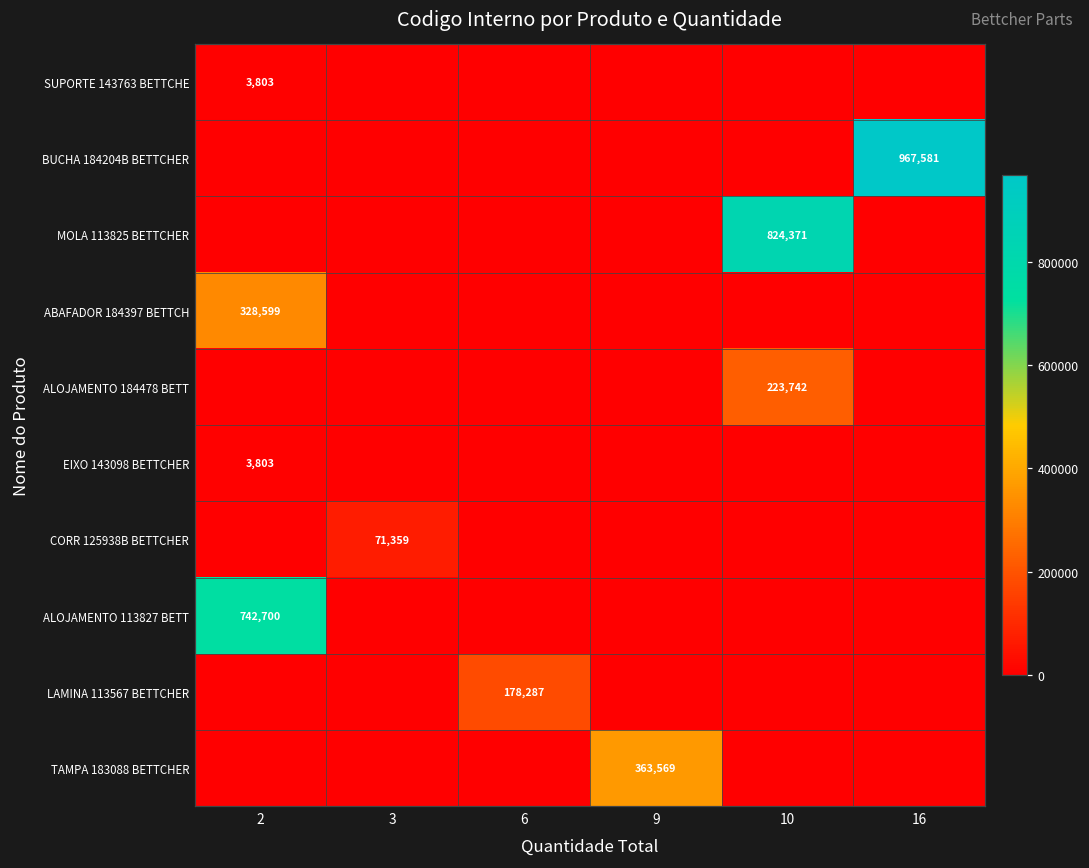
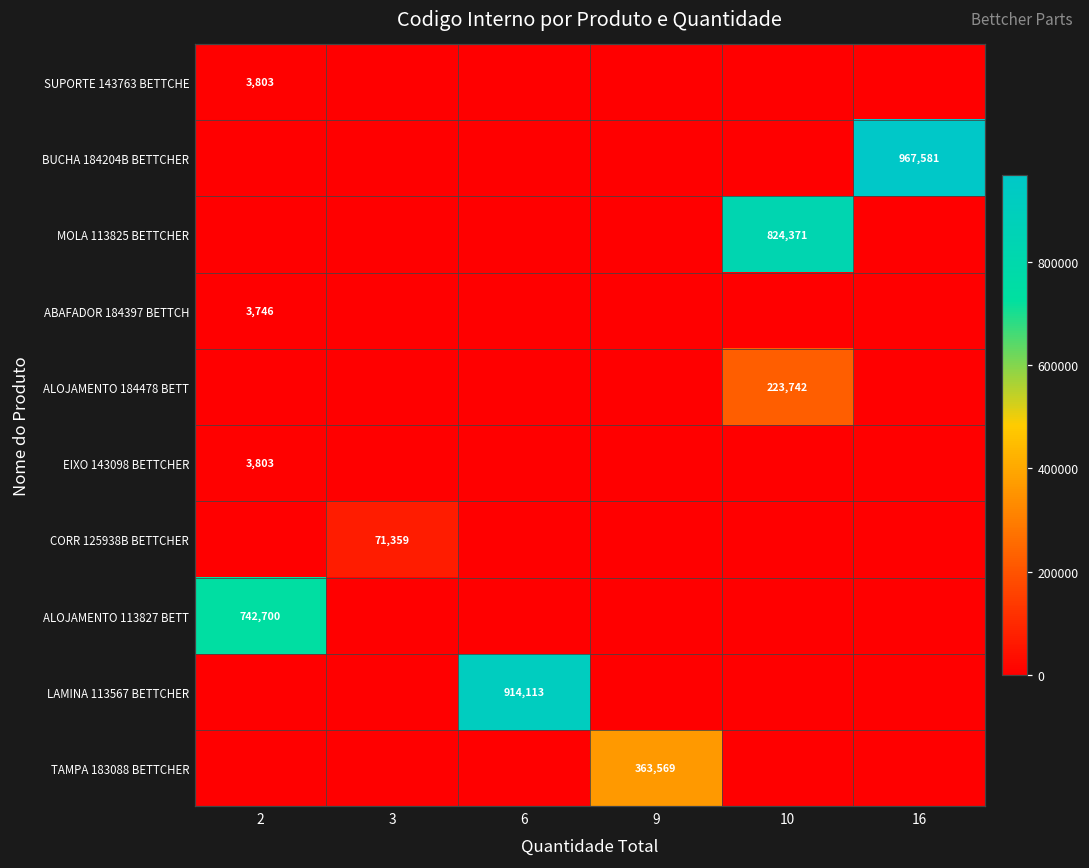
ABAFADOR 184397 BETTCH, 2: 328,599 -> 3,746
LAMINA 113567 BETTCHER, 6: 178,287 -> 914,113
